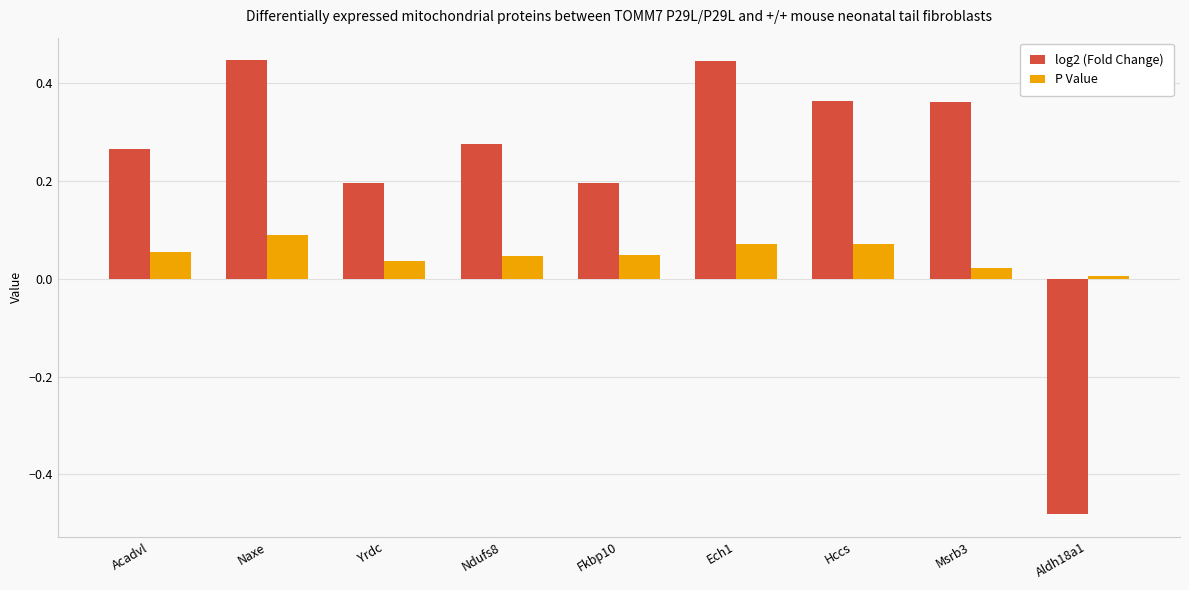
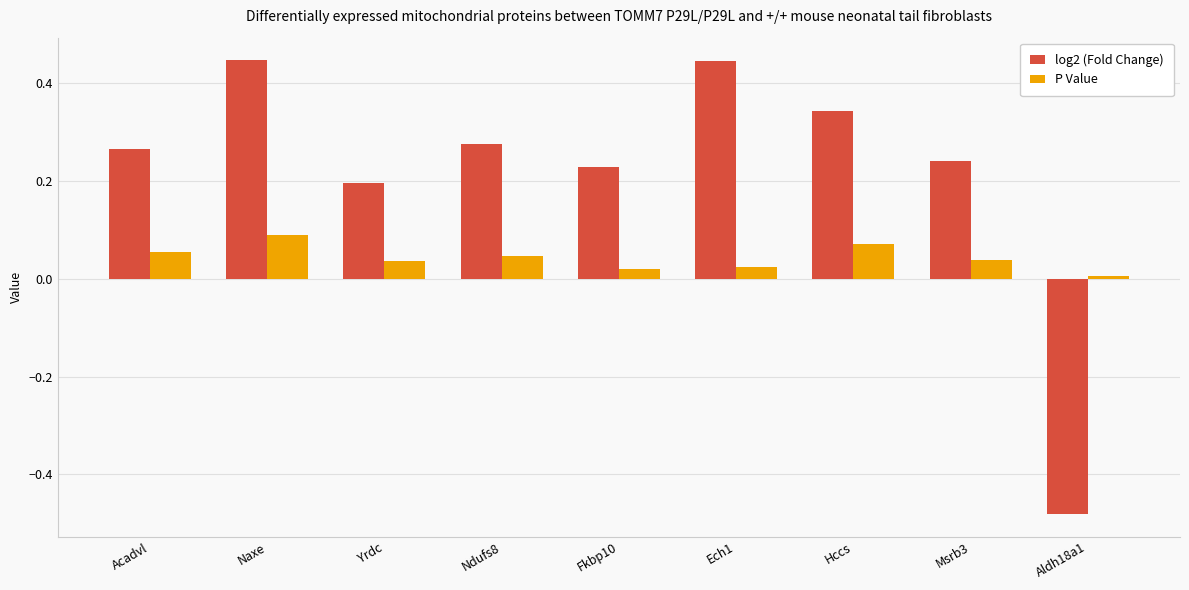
log2 (Fold Change), Fkbp10: 0.20 -> 0.23
P Value, Fkbp10: 0.05 -> 0.02
P Value, Ech1: 0.07 -> 0.02
log2 (Fold Change), Hccs: 0.36 -> 0.34
log2 (Fold Change), Msrb3: 0.36 -> 0.24
P Value, Msrb3: 0.02 -> 0.04
